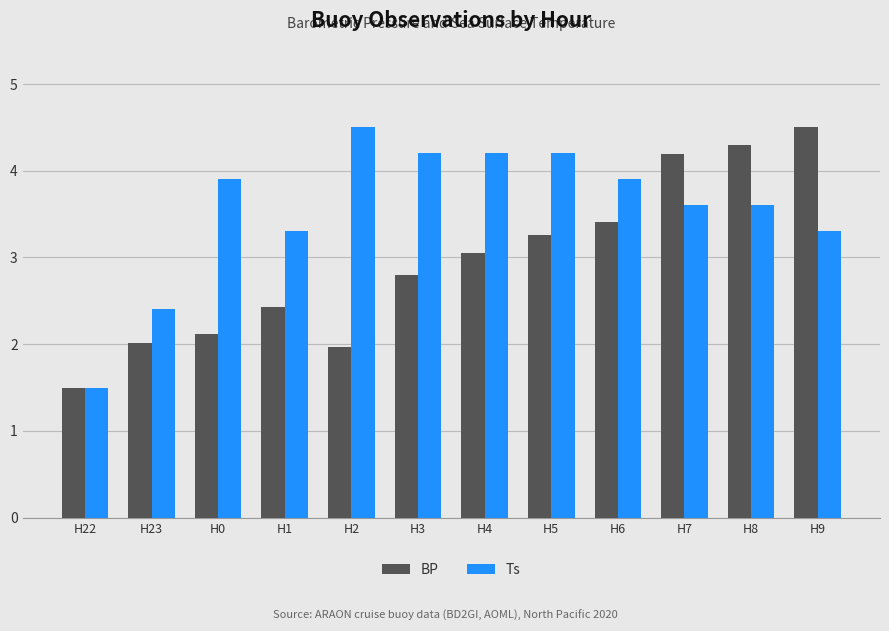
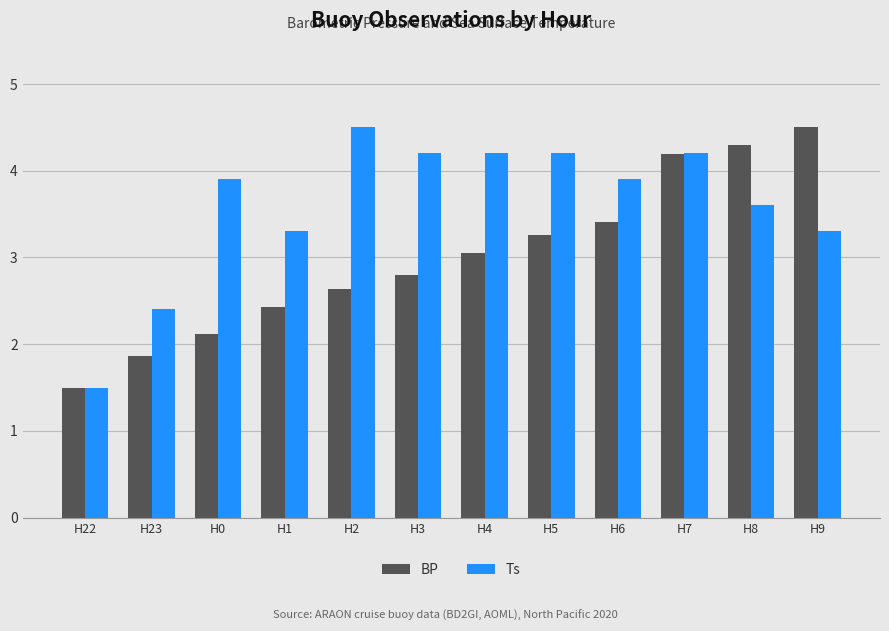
BP, H23: 2.0 -> 1.9
BP, H2: 2.0 -> 2.6
Ts, H7: 3.6 -> 4.2
